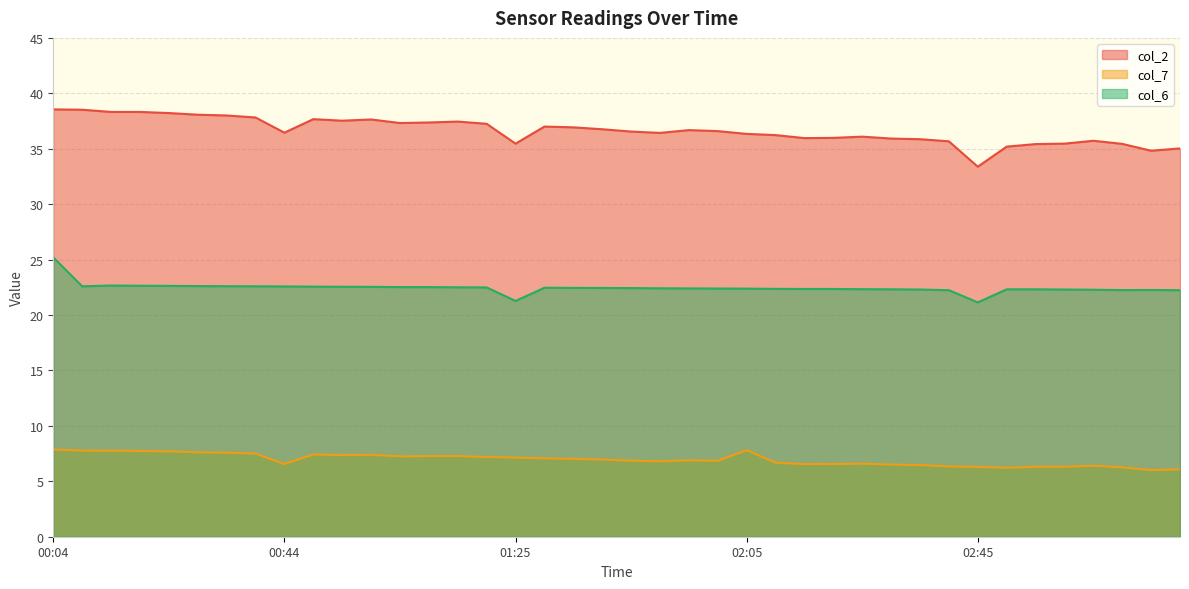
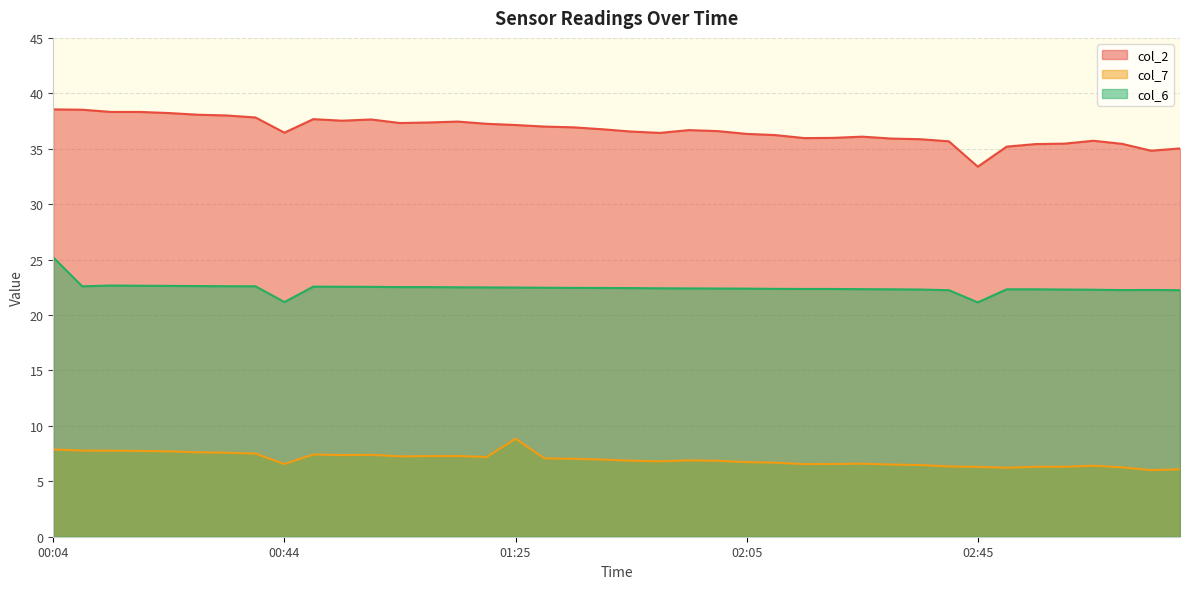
col_6, 00:44: 22.6 -> 21.2
col_2, 01:25: 35.5 -> 37.1
col_7, 01:25: 7.1 -> 8.8
col_6, 01:25: 21.3 -> 22.5
col_7, 02:05: 7.8 -> 6.7
